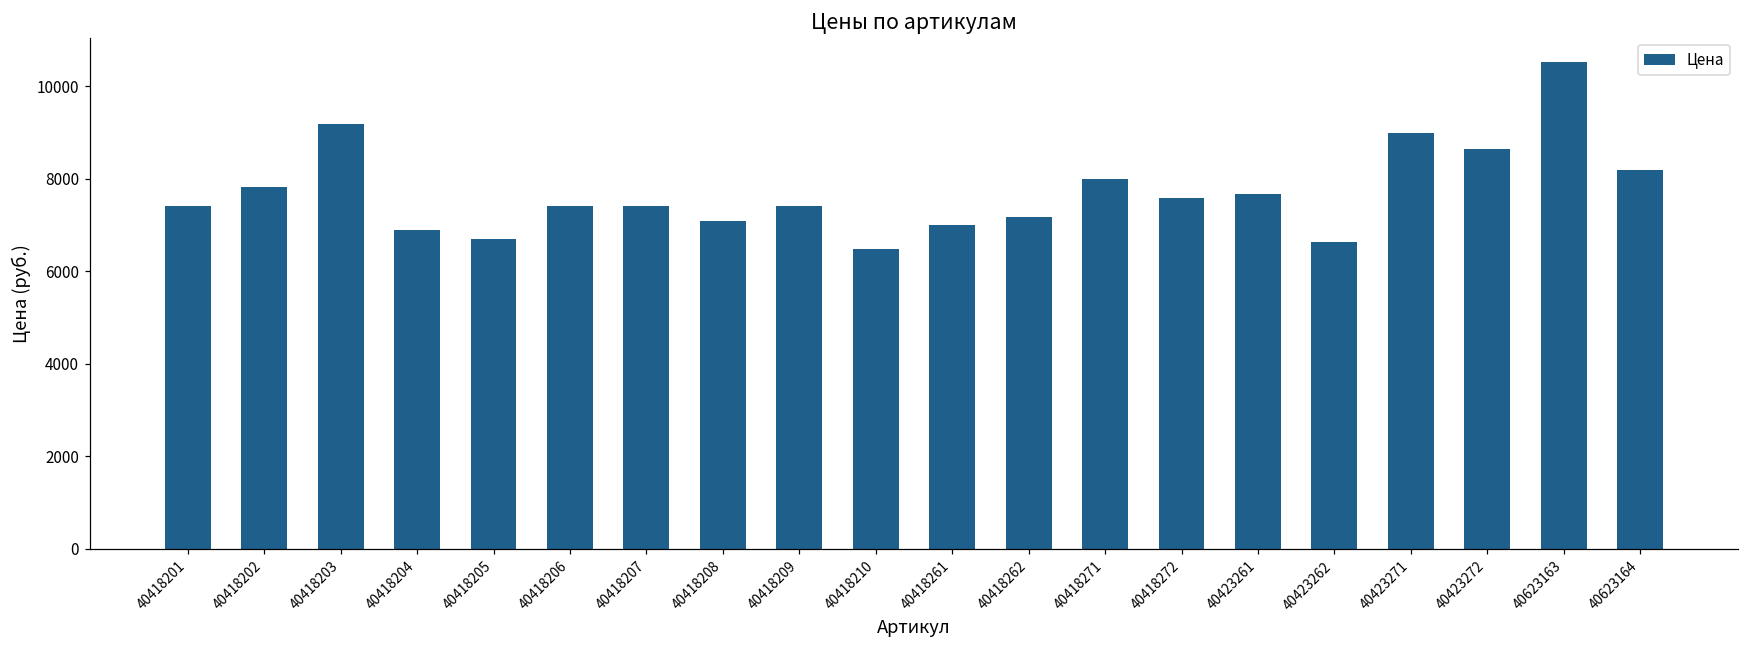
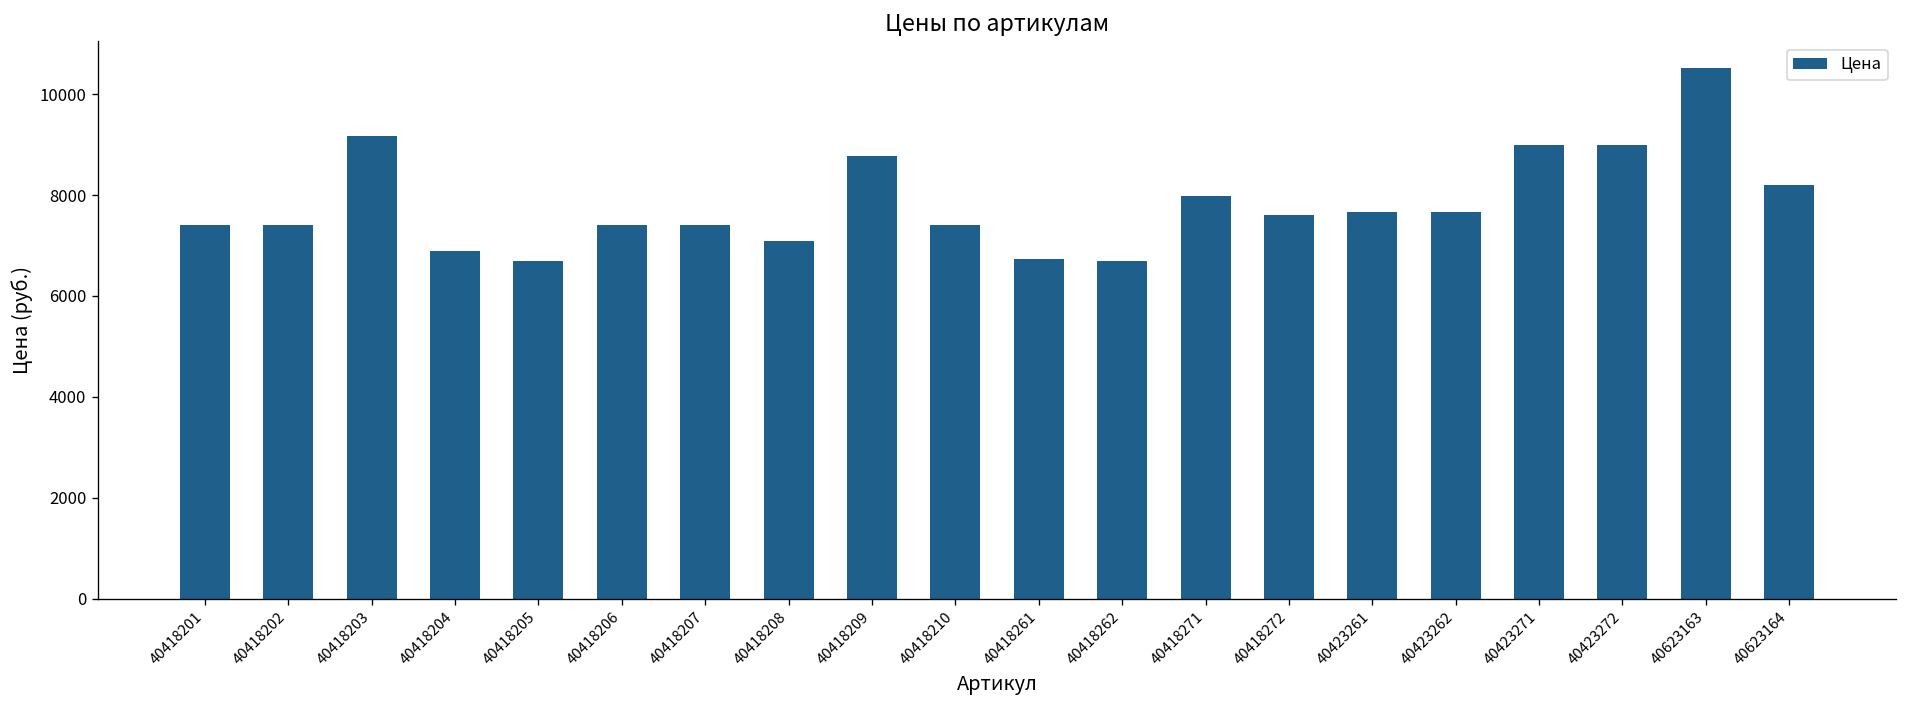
40418202: 7800 -> 7400
40418209: 7400 -> 8800
40418210: 6500 -> 7400
40418261: 7000 -> 6700
40418262: 7200 -> 6700
40423262: 6600 -> 7700
40423272: 8600 -> 9000
